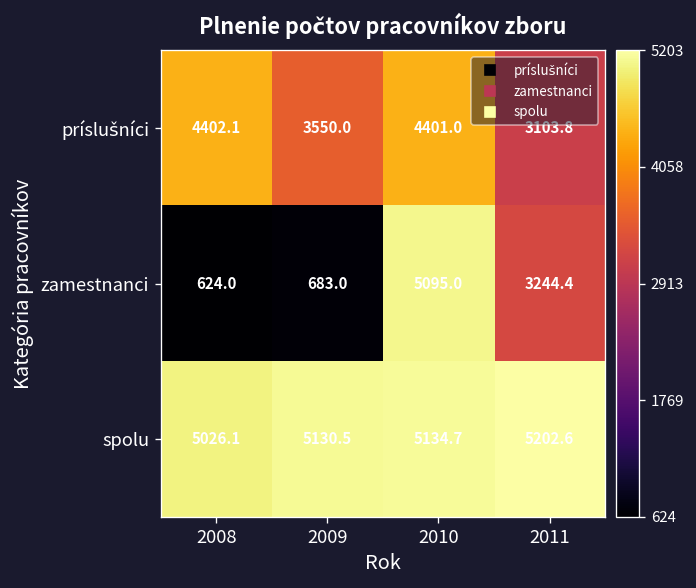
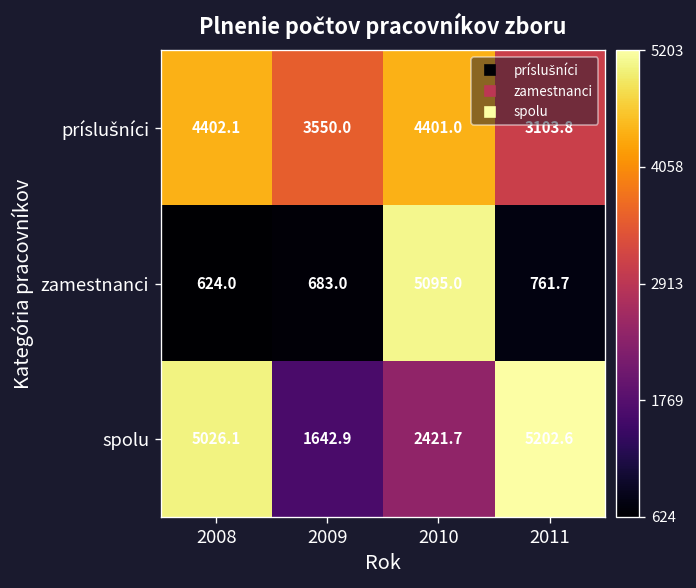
zamestnanci, 2011: 3244.4 -> 761.7
spolu, 2009: 5130.5 -> 1642.9
spolu, 2010: 5134.7 -> 2421.7
